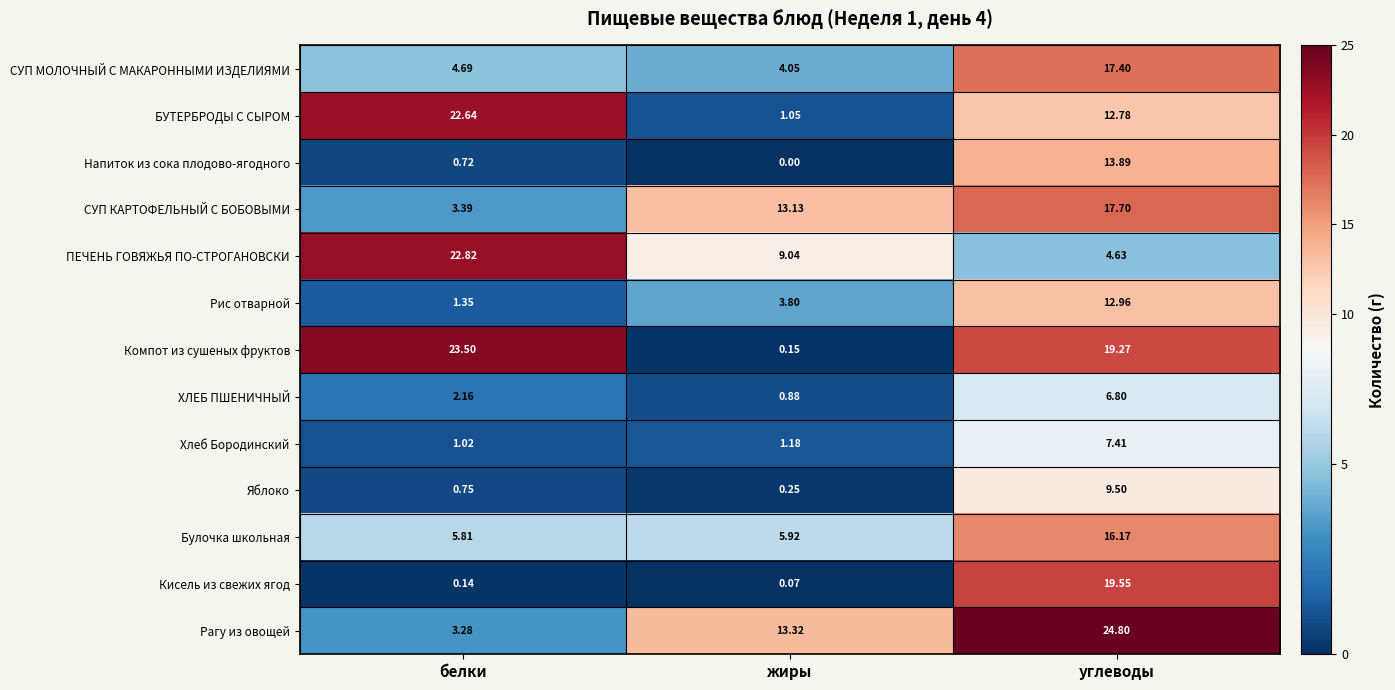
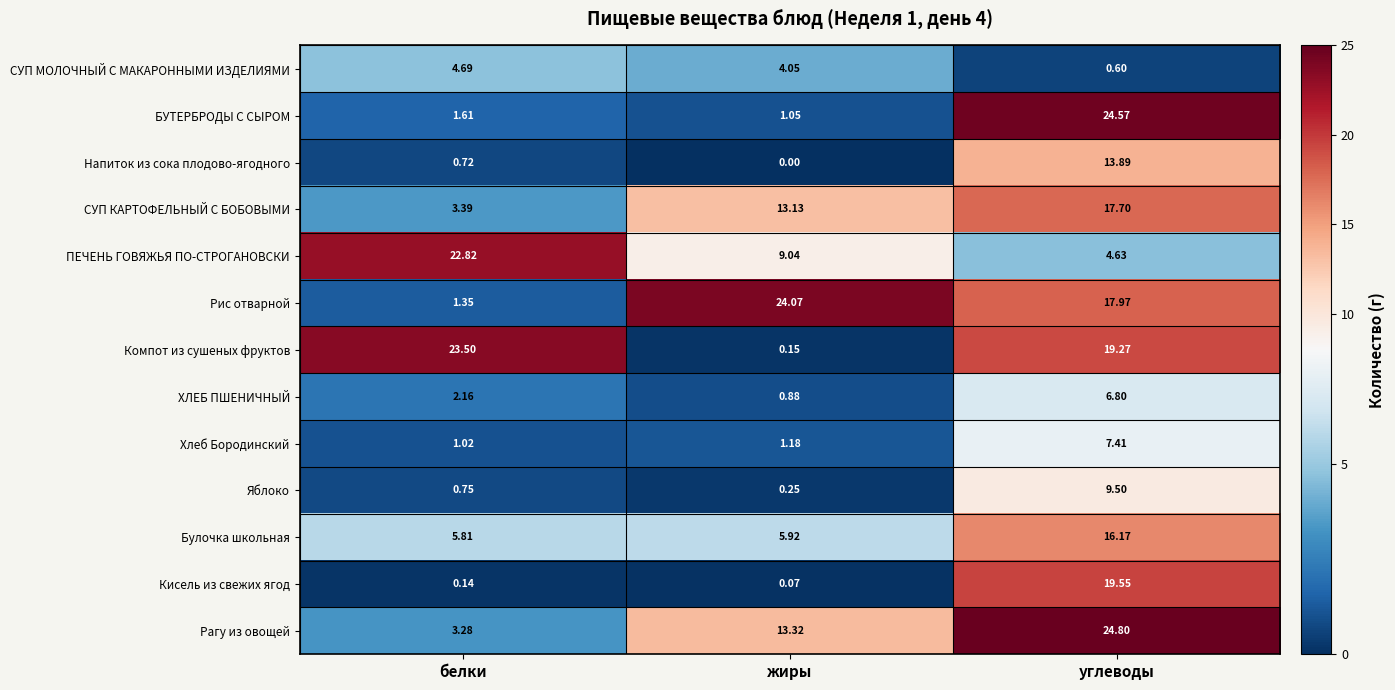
СУП МОЛОЧНЫЙ С МАКАРОННЫМИ ИЗДЕЛИЯМИ, углеводы: 17.40 -> 0.60
БУТЕРБРОДЫ С СЫРОМ, белки: 22.64 -> 1.61
БУТЕРБРОДЫ С СЫРОМ, углеводы: 12.78 -> 24.57
Рис отварной, жиры: 3.80 -> 24.07
Рис отварной, углеводы: 12.96 -> 17.97
